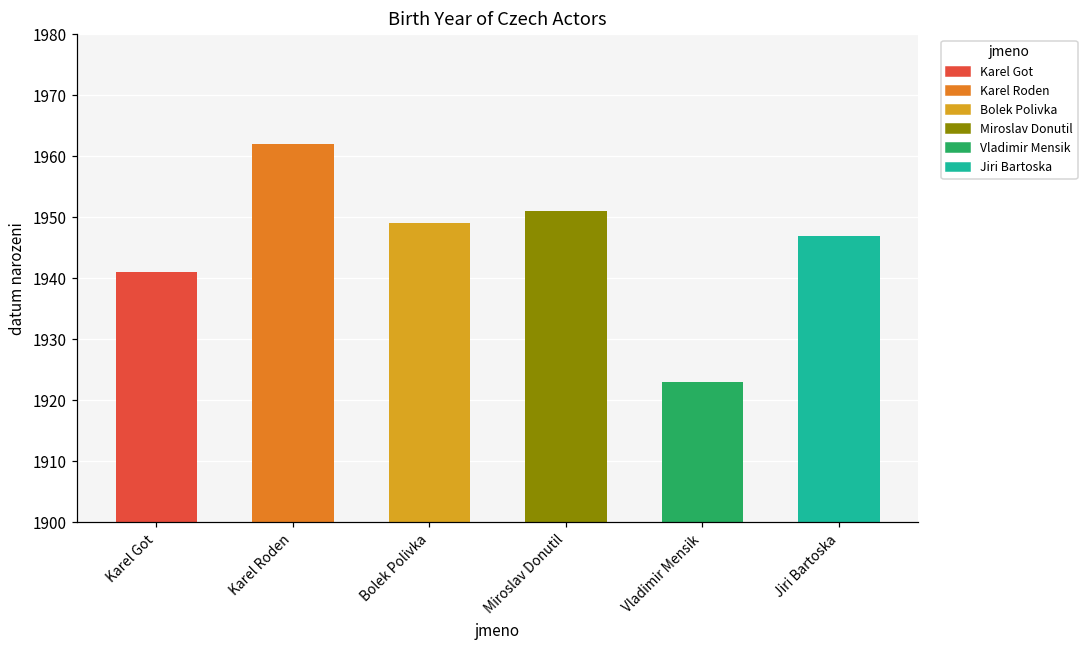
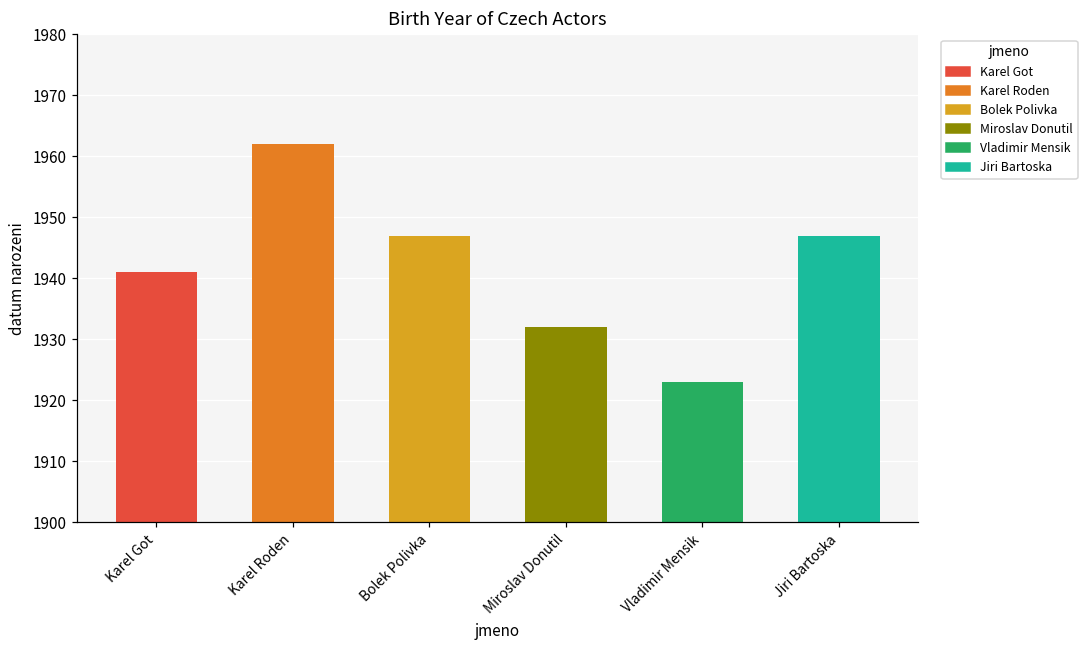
Bolek Polivka: 1949 -> 1947
Miroslav Donutil: 1951 -> 1932
